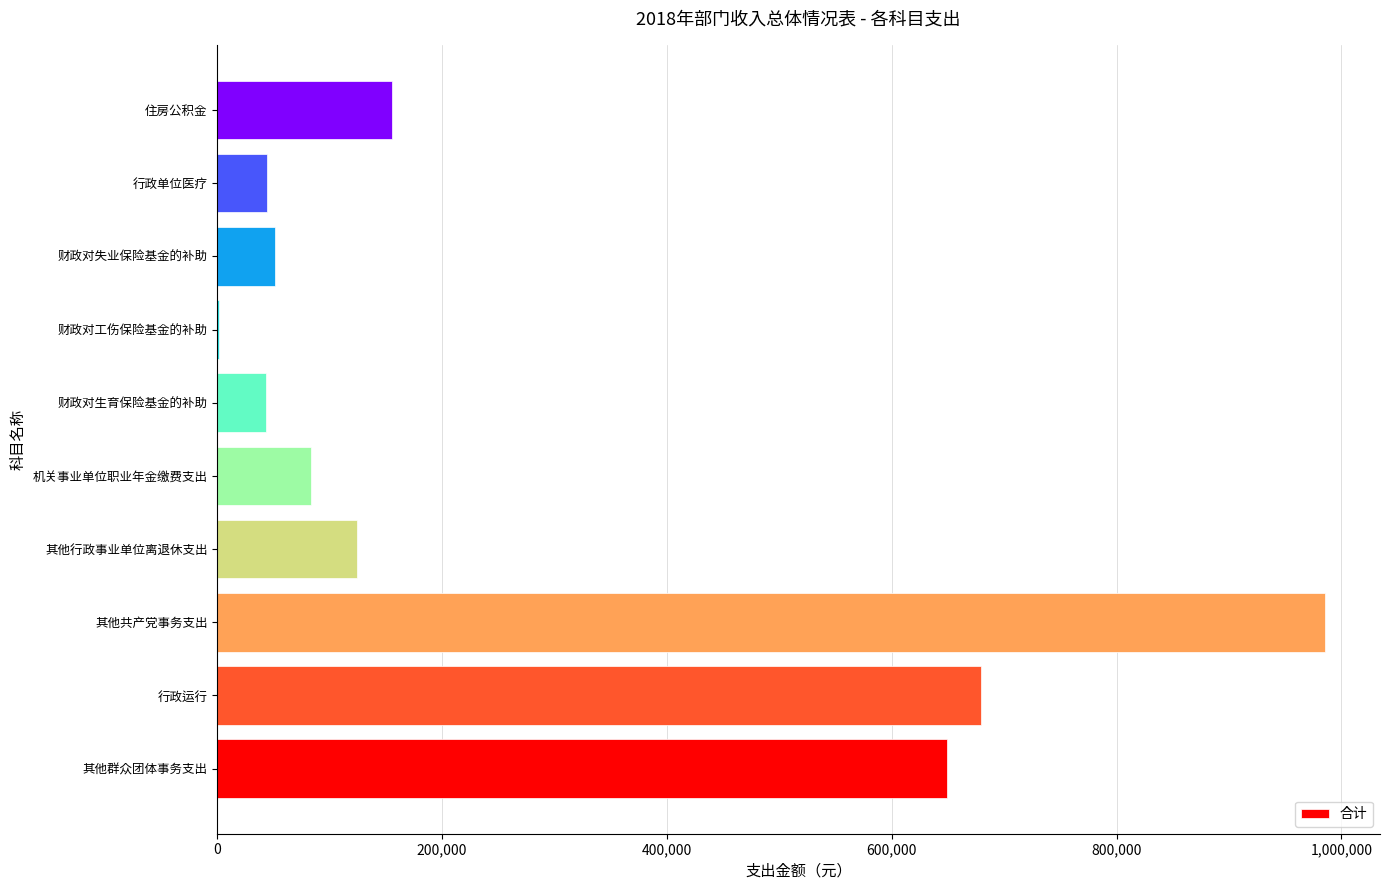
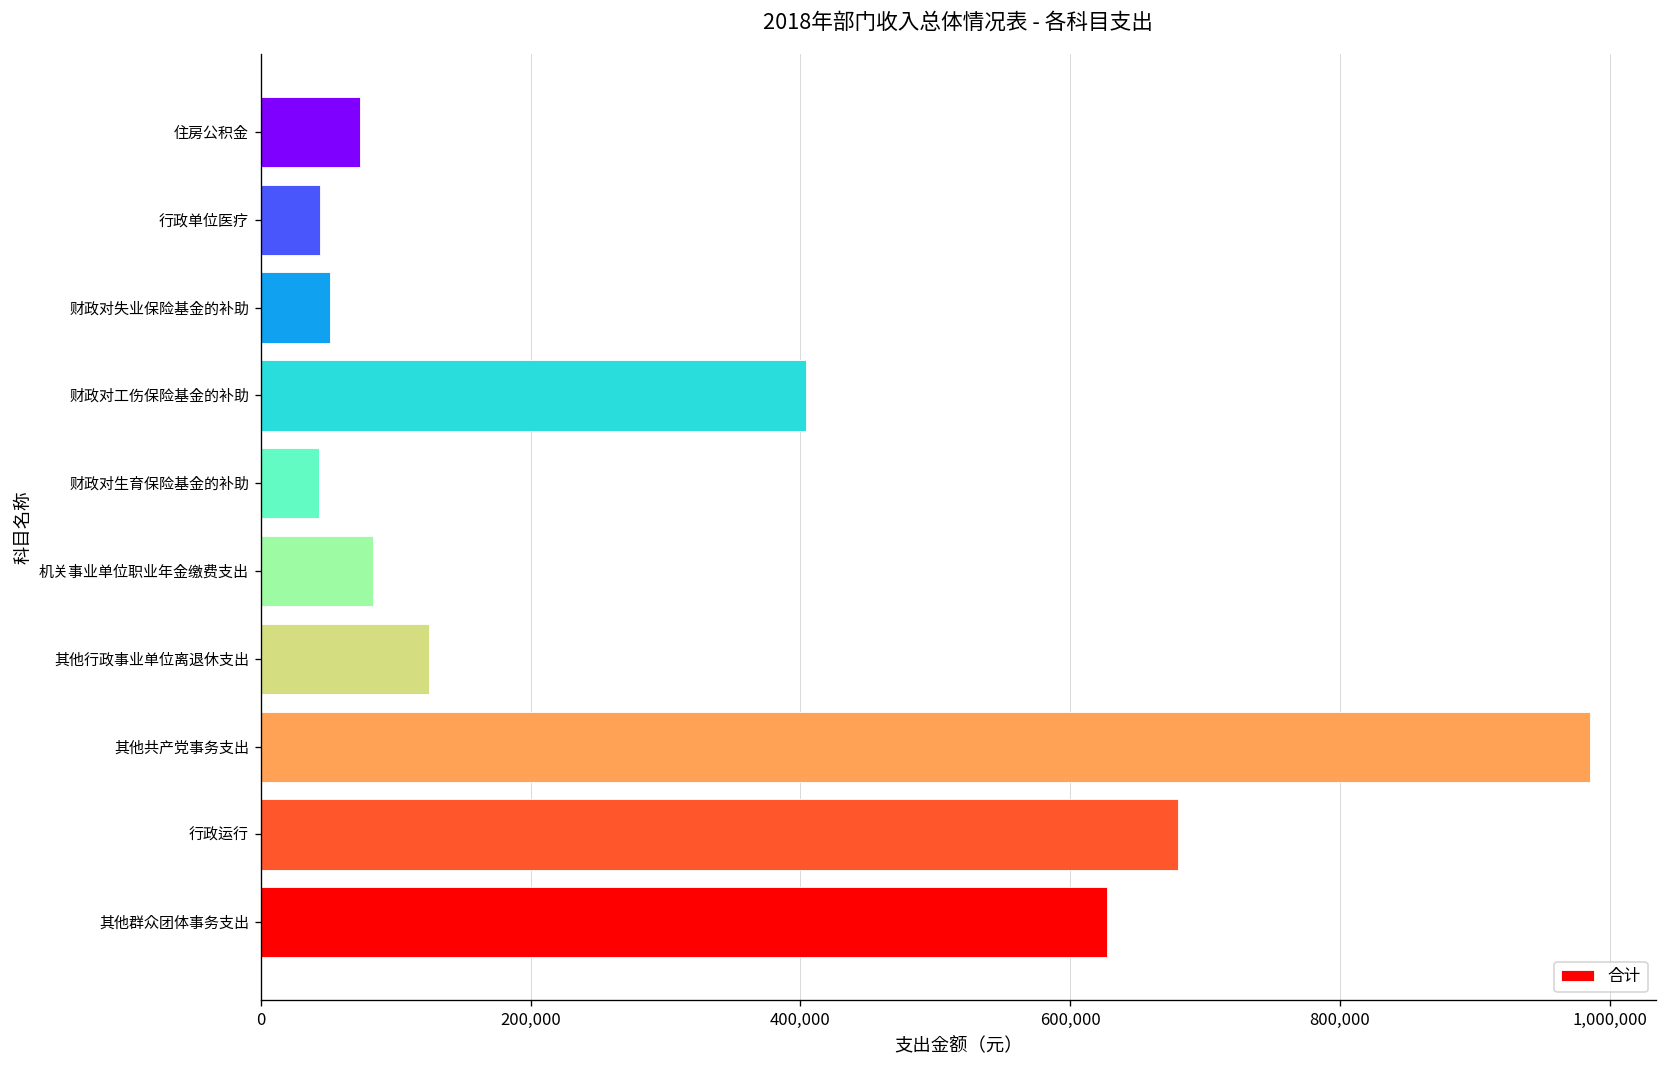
住房公积金: 155,000 -> 74,000
财政对工伤保险基金的补助: 2,000 -> 404,000
其他群众团体事务支出: 649,000 -> 627,000
